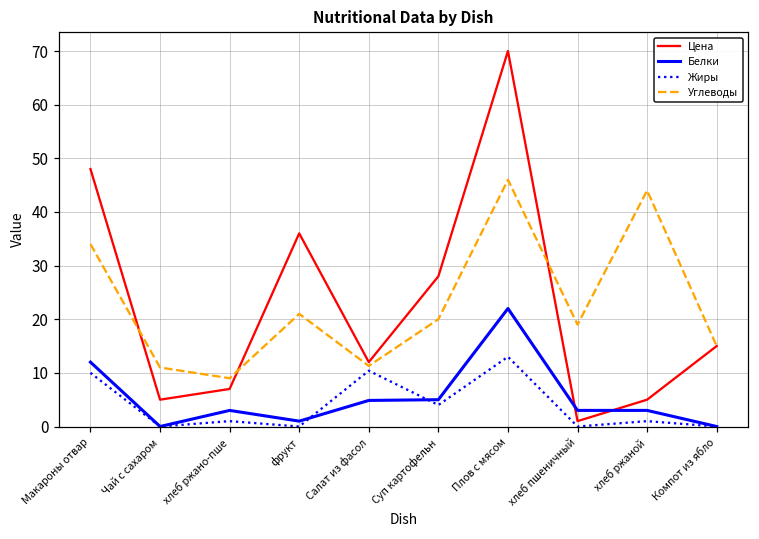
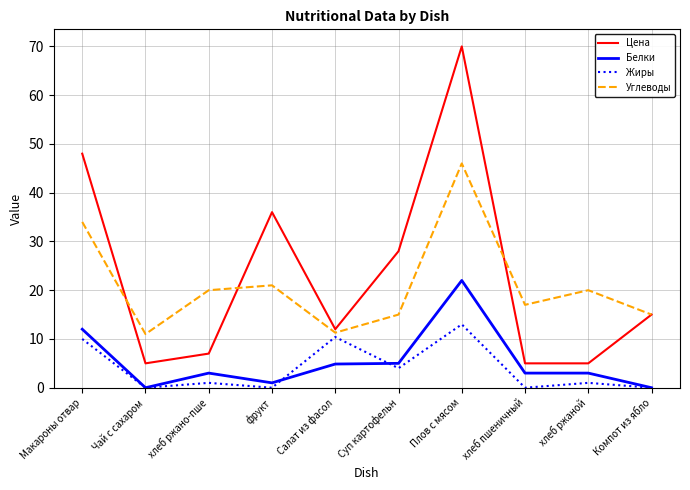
Углеводы, хлеб ржано-пше: 9 -> 20
Углеводы, Суп картофельн: 20 -> 15
Цена, хлеб пшеничный: 1 -> 5
Углеводы, хлеб пшеничный: 19 -> 17
Углеводы, хлеб ржаной: 44 -> 20
